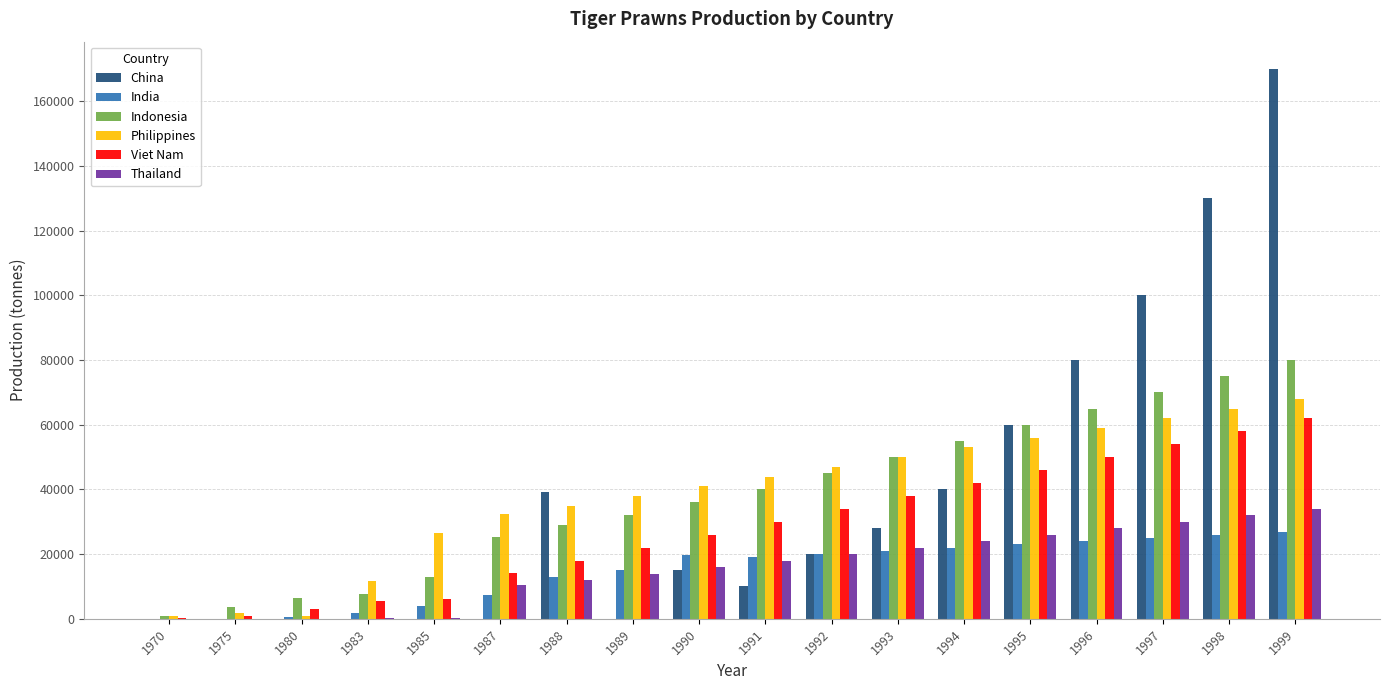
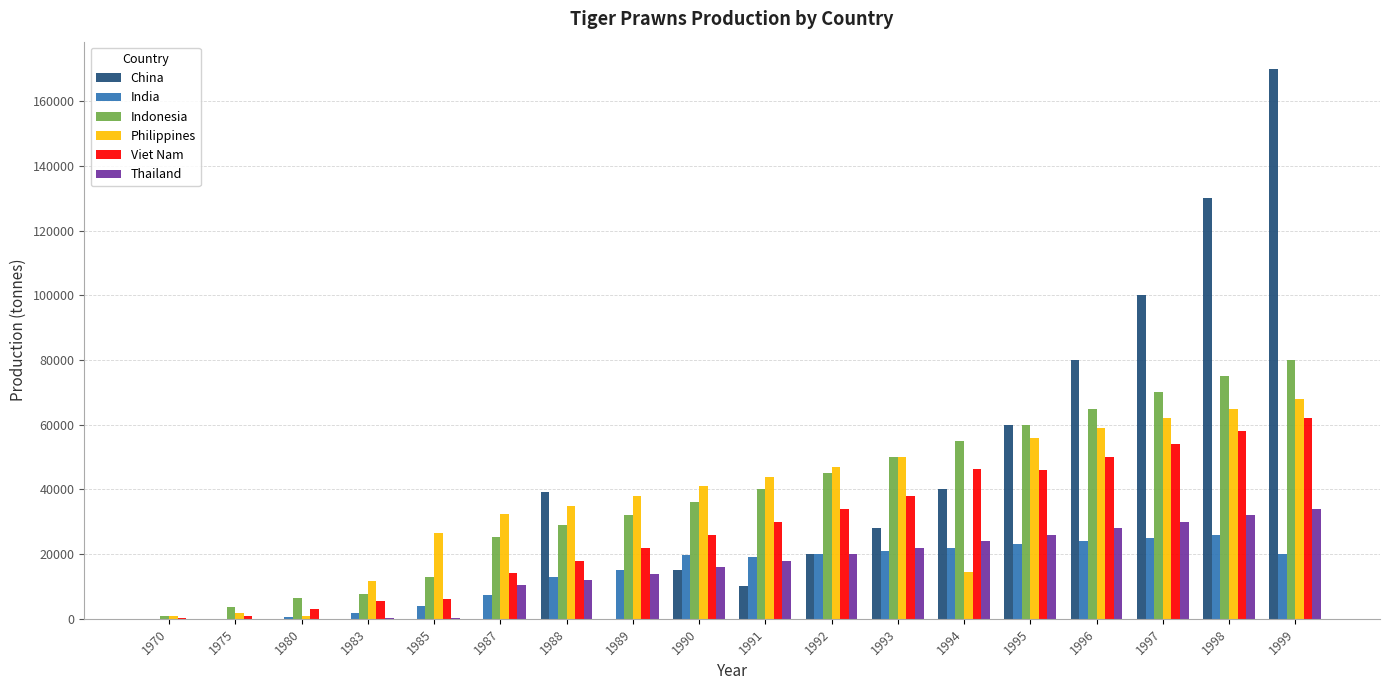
Philippines, 1994: 53000 -> 14000
Viet Nam, 1994: 42000 -> 46000
India, 1999: 27000 -> 20000
